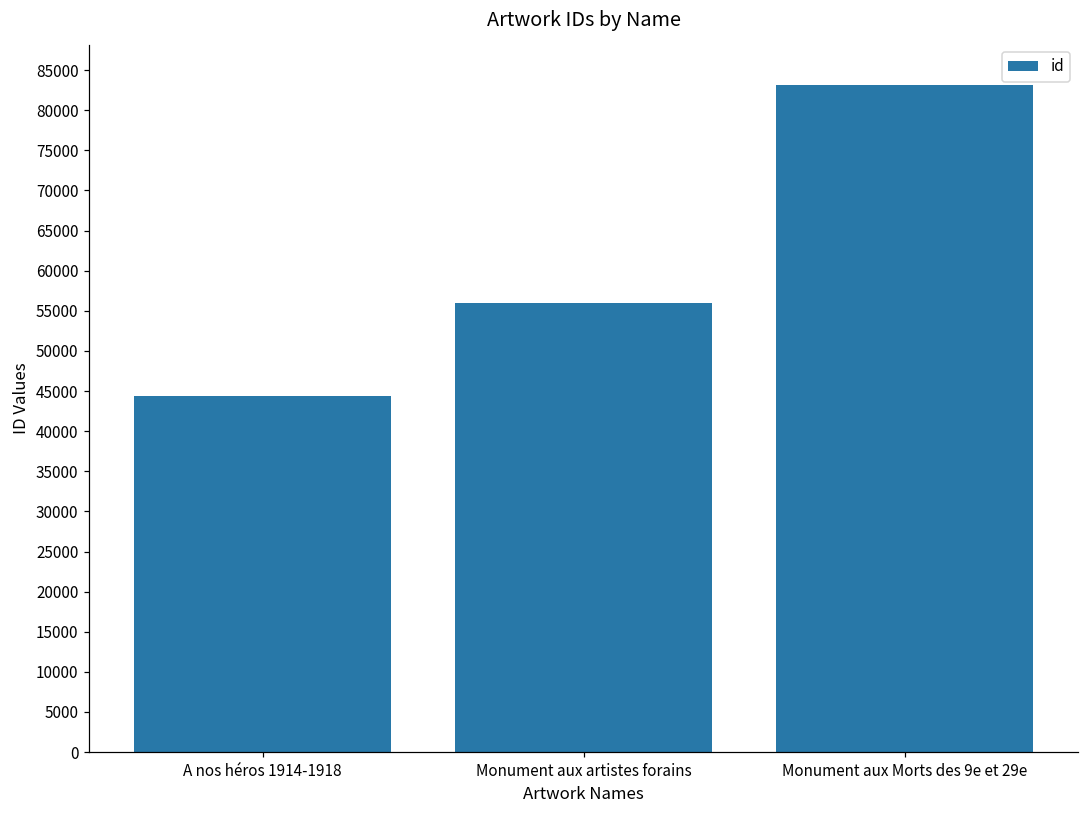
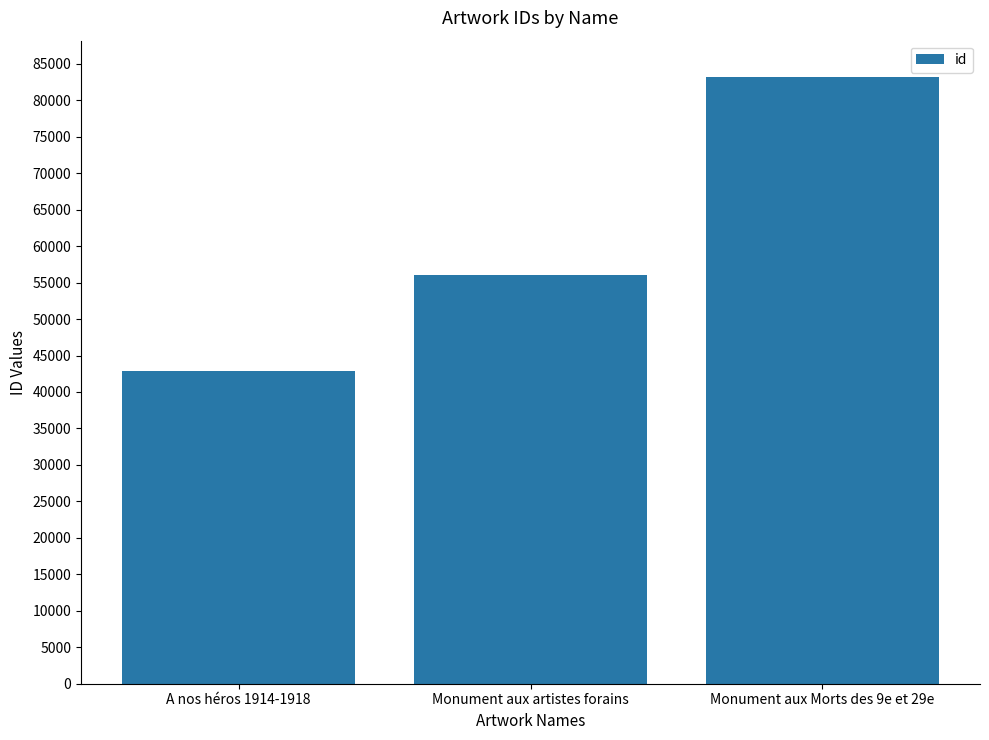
A nos héros 1914-1918: 44000 -> 43000
